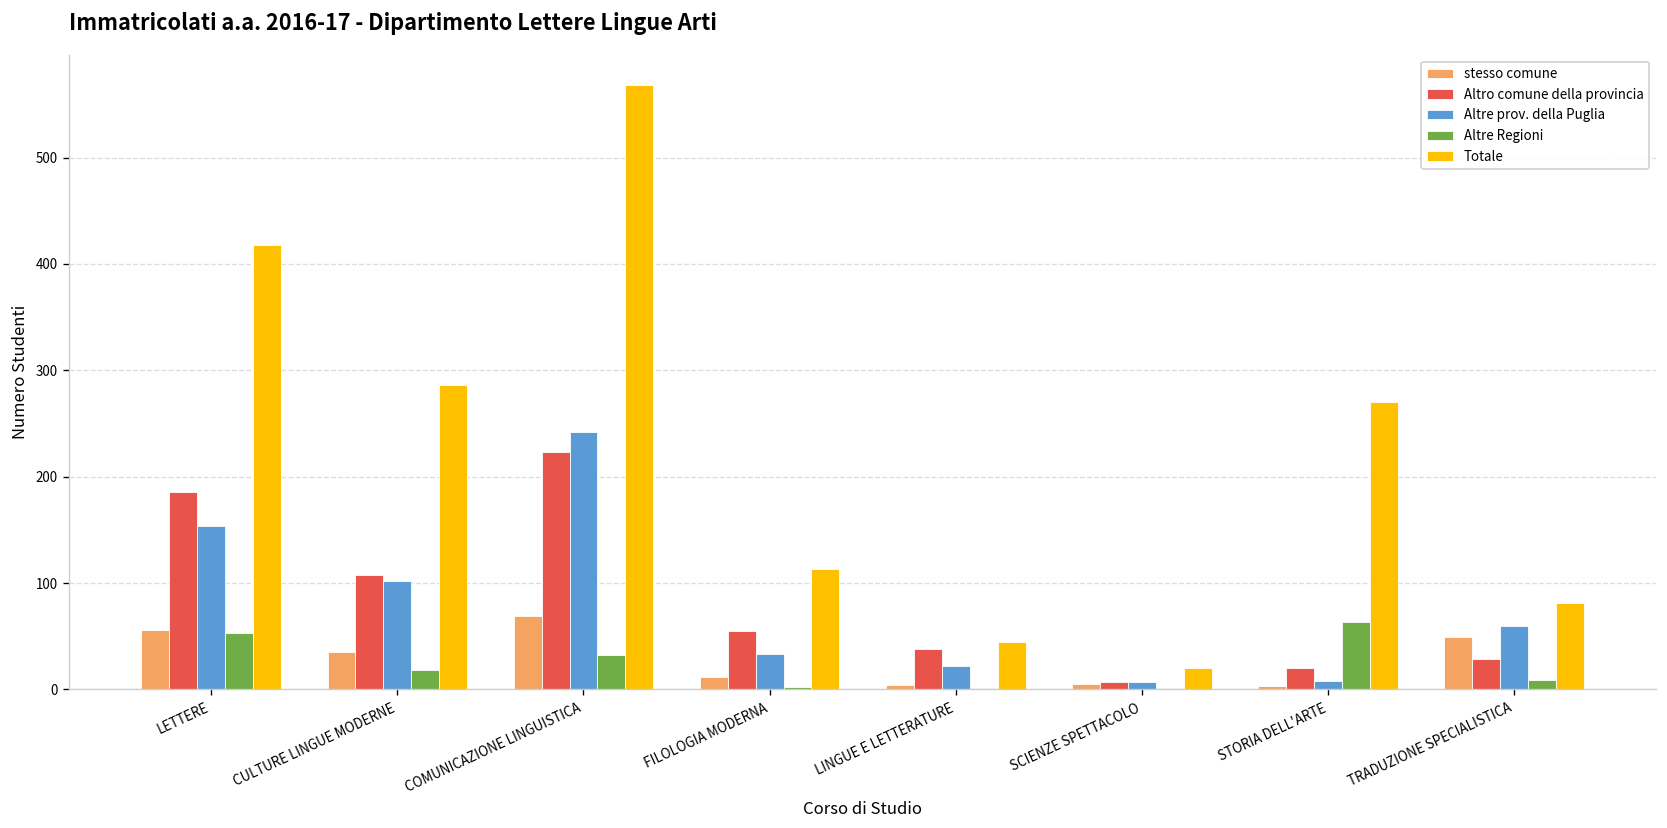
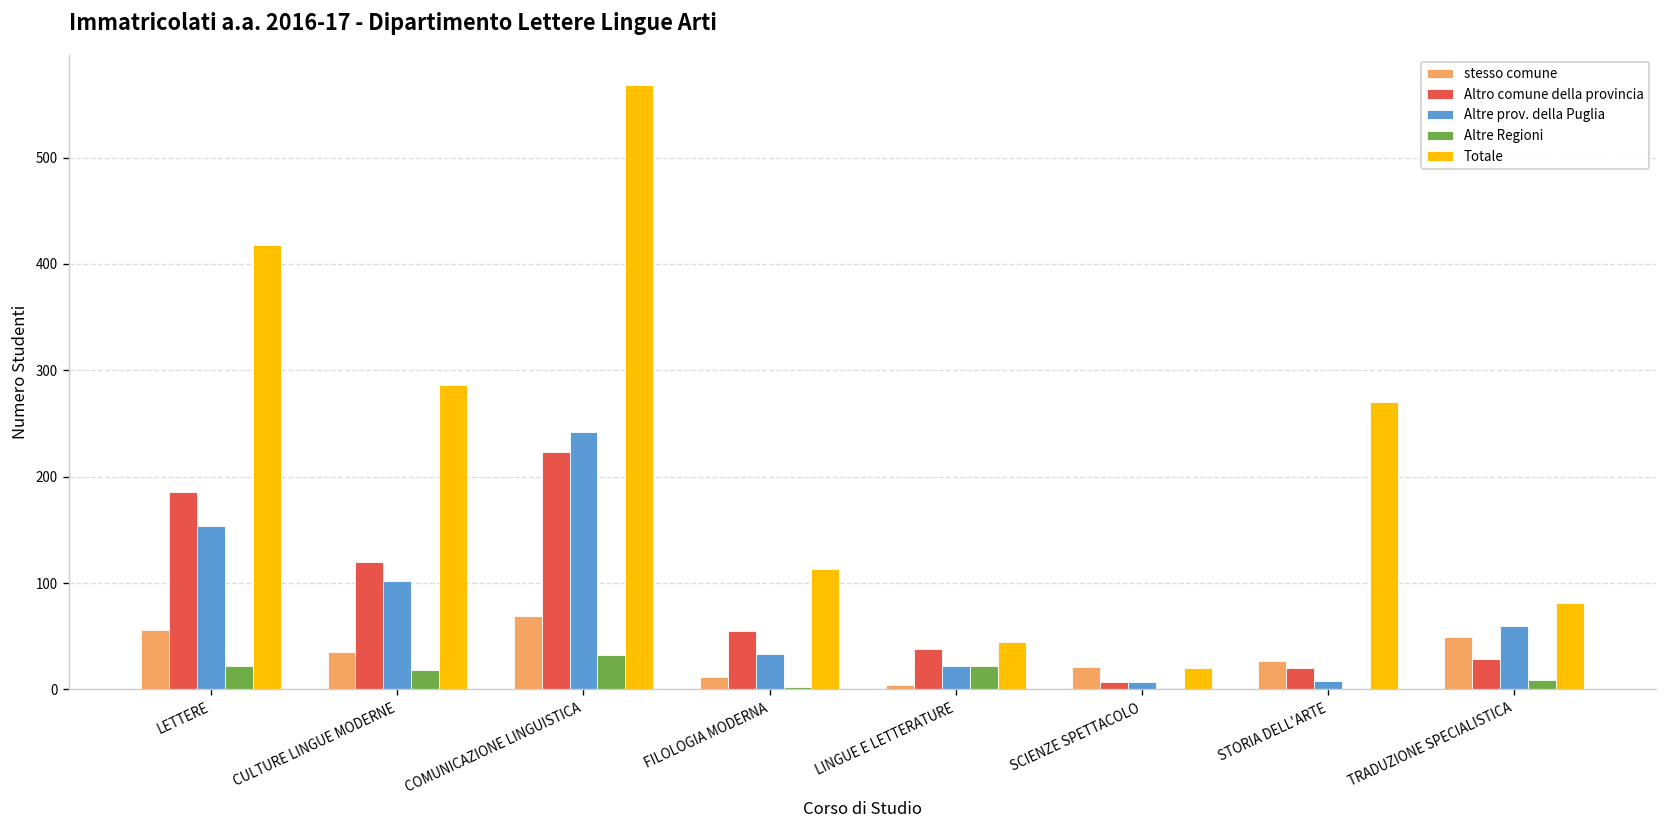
Altre Regioni, LETTERE: 50 -> 20
Altro comune della provincia, CULTURE LINGUE MODERNE: 110 -> 120
Altre Regioni, LINGUE E LETTERATURE: 0 -> 20
stesso comune, SCIENZE SPETTACOLO: 10 -> 20
stesso comune, STORIA DELL'ARTE: 0 -> 30
Altre Regioni, STORIA DELL'ARTE: 60 -> 0
